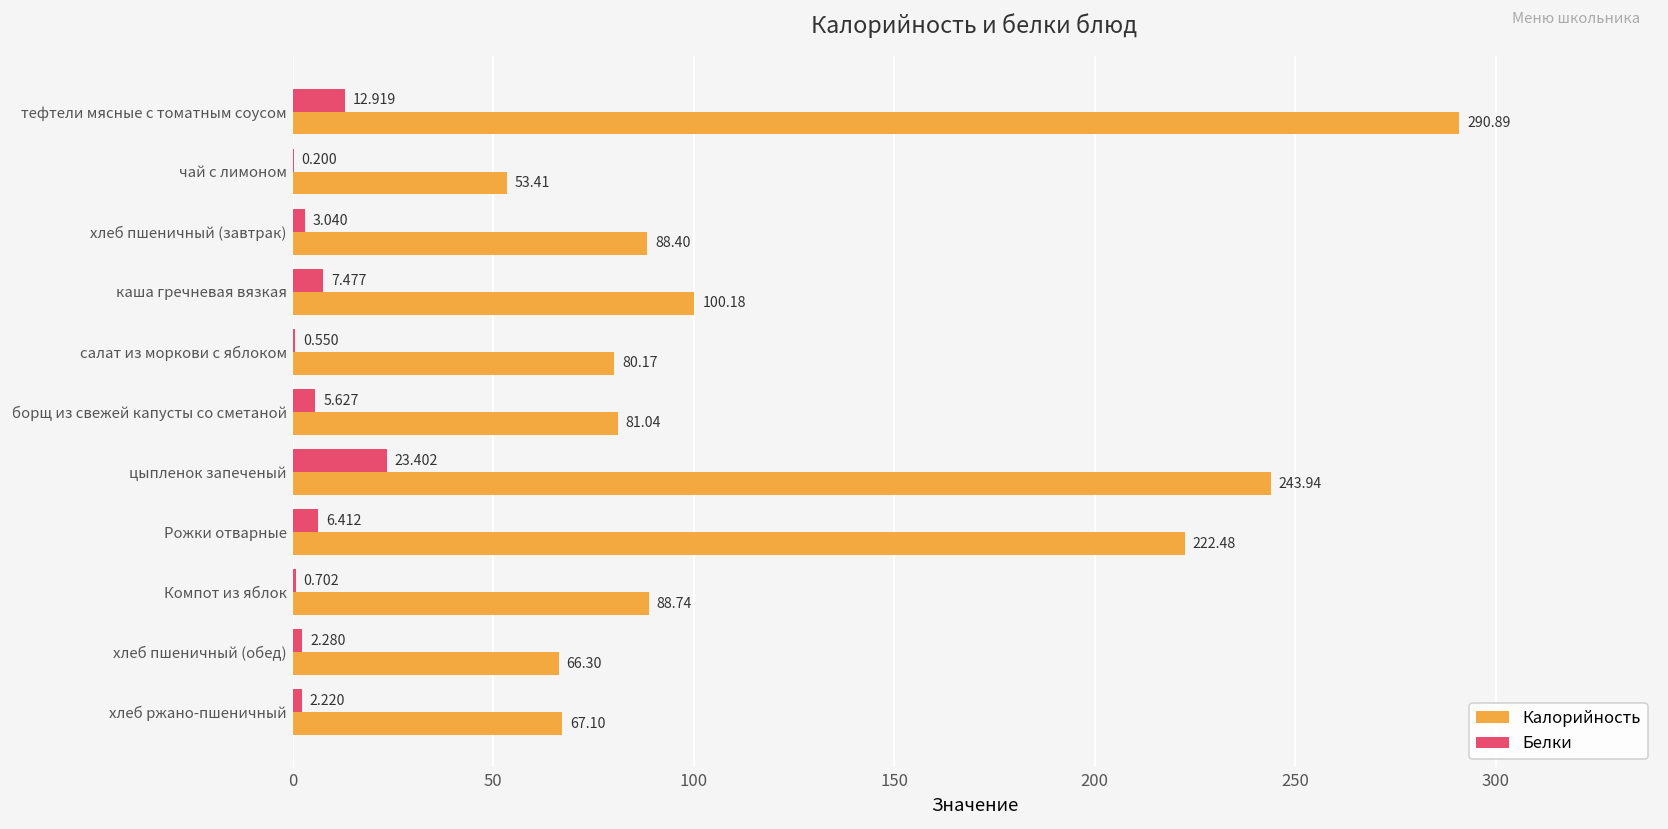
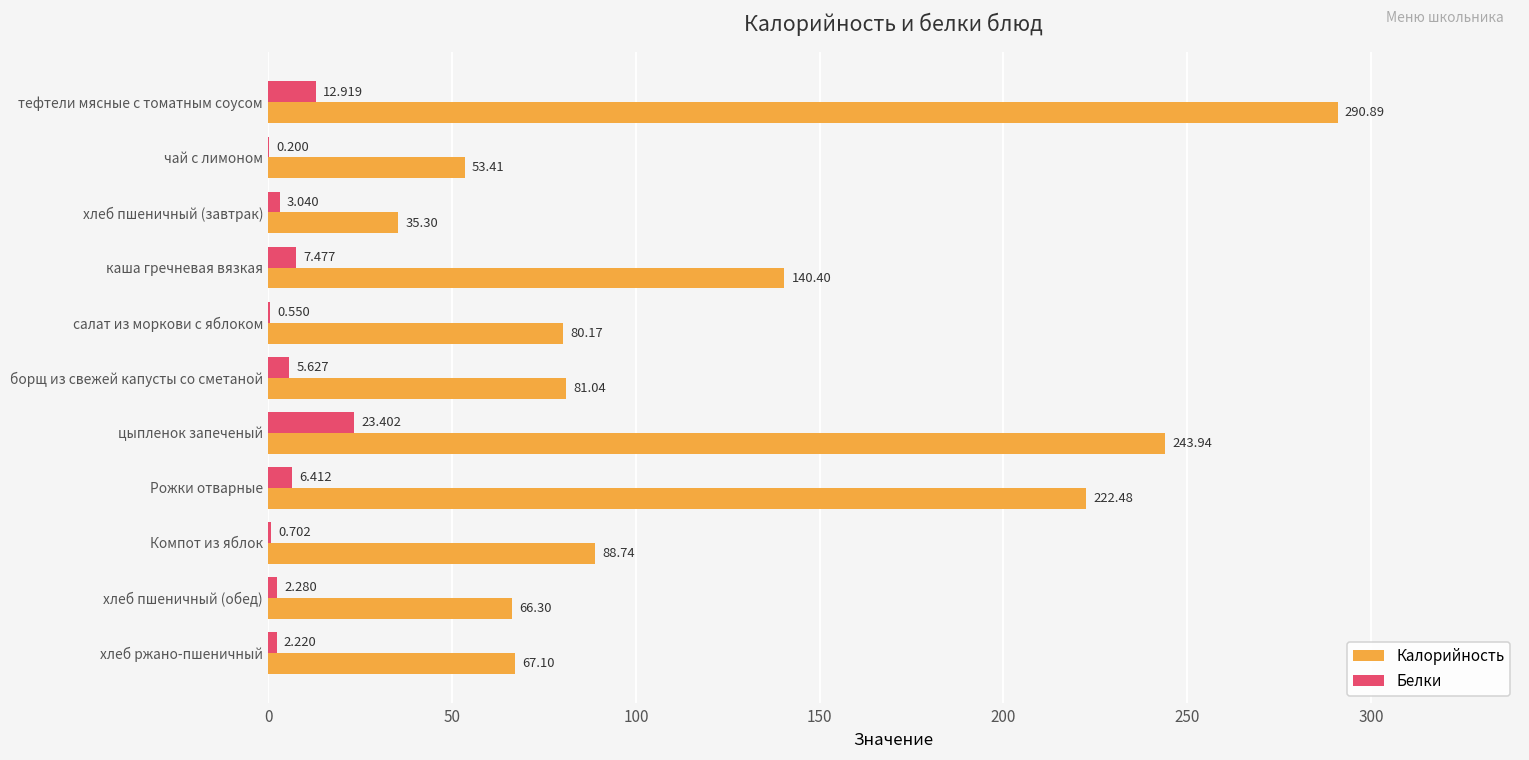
Калорийность, хлеб пшеничный (завтрак): 88.40 -> 35.30
Калорийность, каша гречневая вязкая: 100.18 -> 140.40
